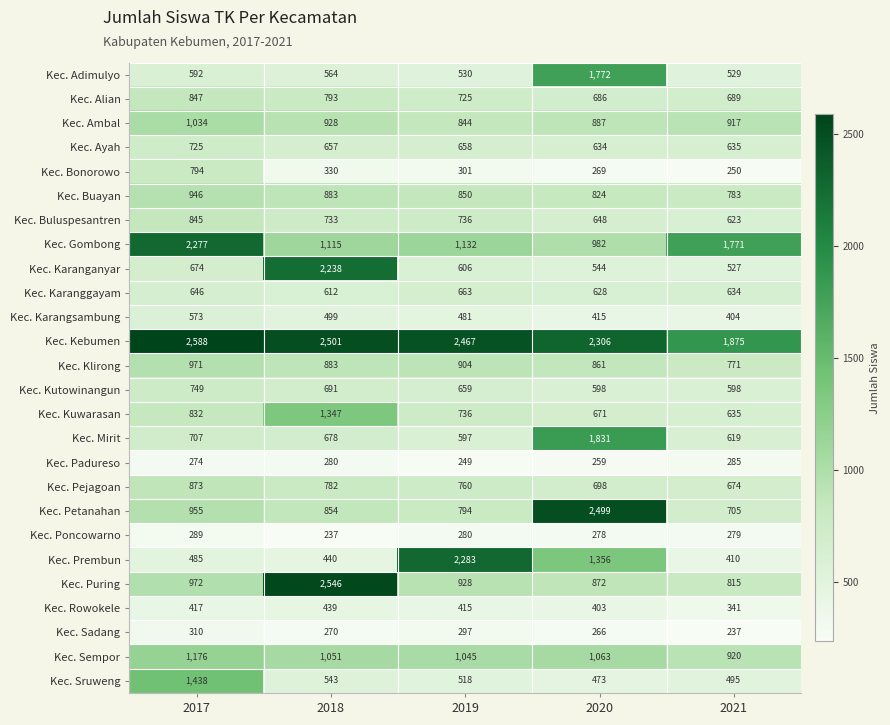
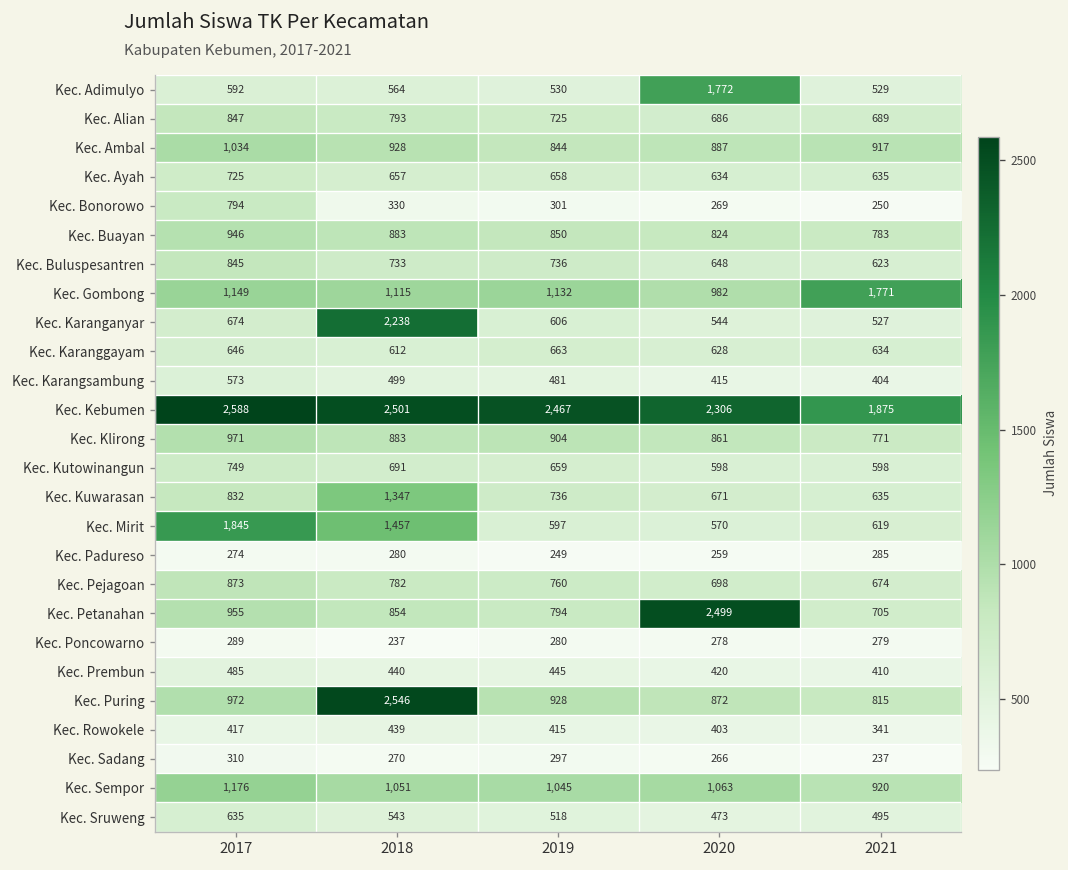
Kec. Gombong, 2017: 2,277 -> 1,149
Kec. Mirit, 2017: 707 -> 1,845
Kec. Mirit, 2018: 678 -> 1,457
Kec. Mirit, 2020: 1,831 -> 570
Kec. Prembun, 2019: 2,283 -> 445
Kec. Prembun, 2020: 1,356 -> 420
Kec. Sruweng, 2017: 1,438 -> 635
